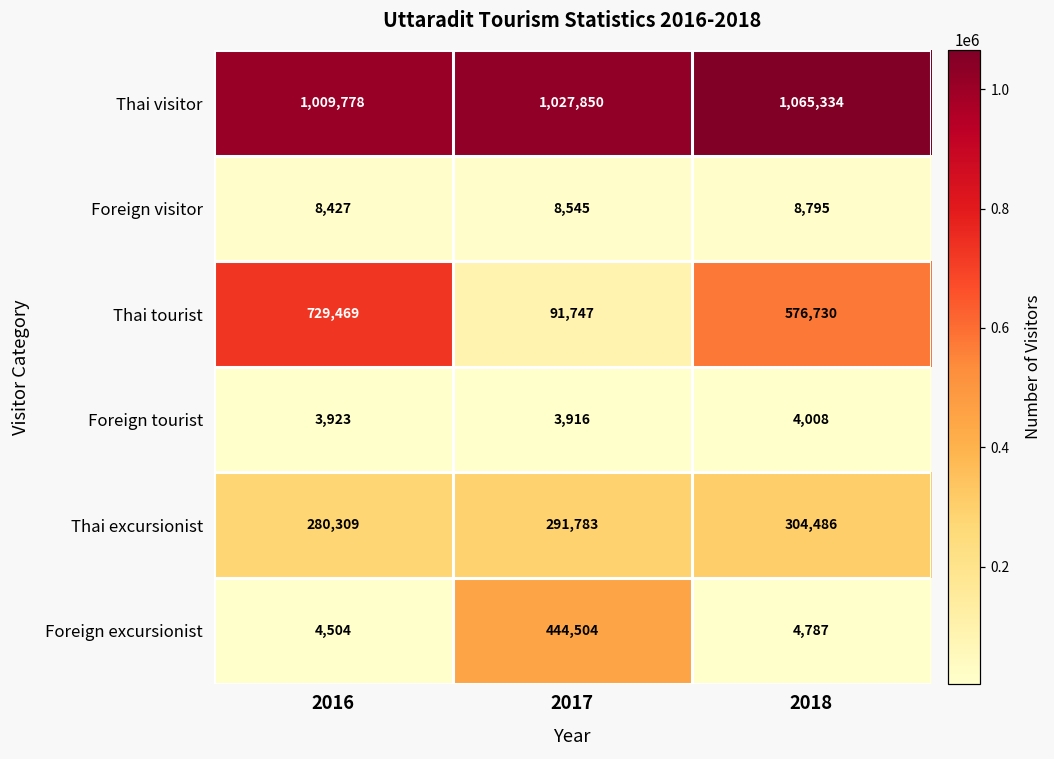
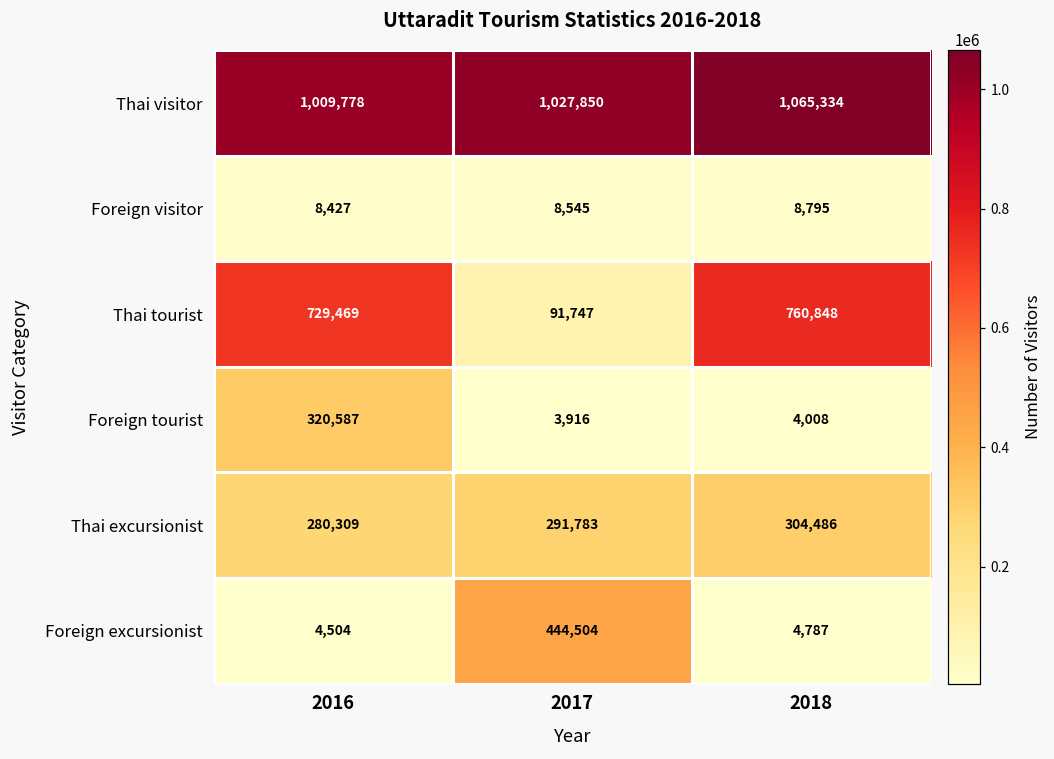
Thai tourist, 2018: 576,730 -> 760,848
Foreign tourist, 2016: 3,923 -> 320,587
